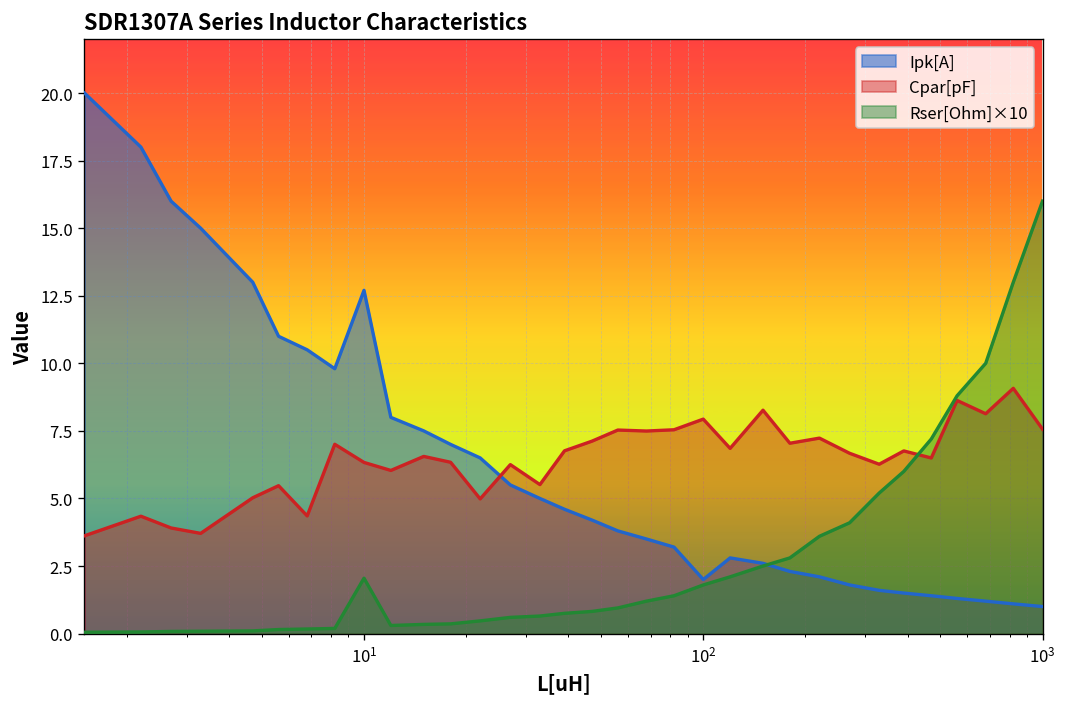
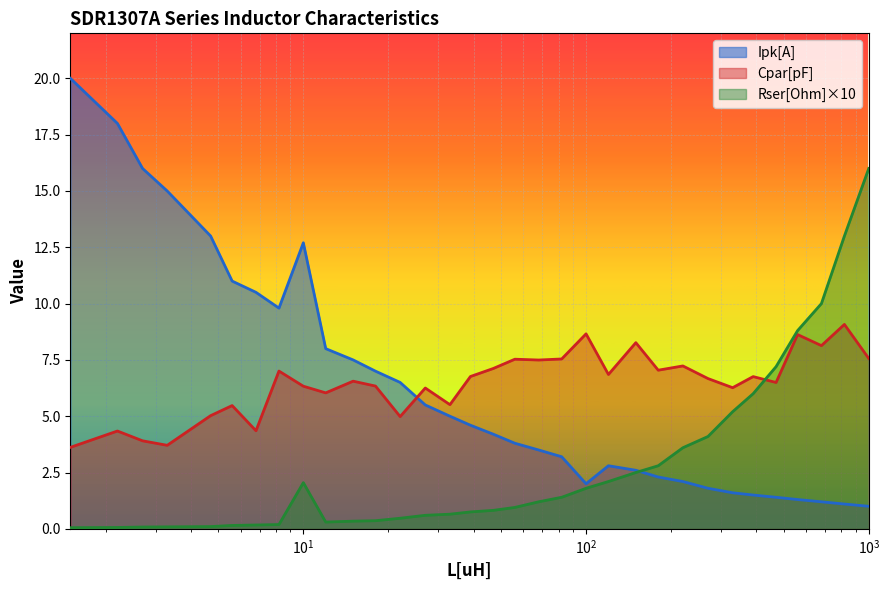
Cpar[pF], 10^2: 7.9 -> 8.7
